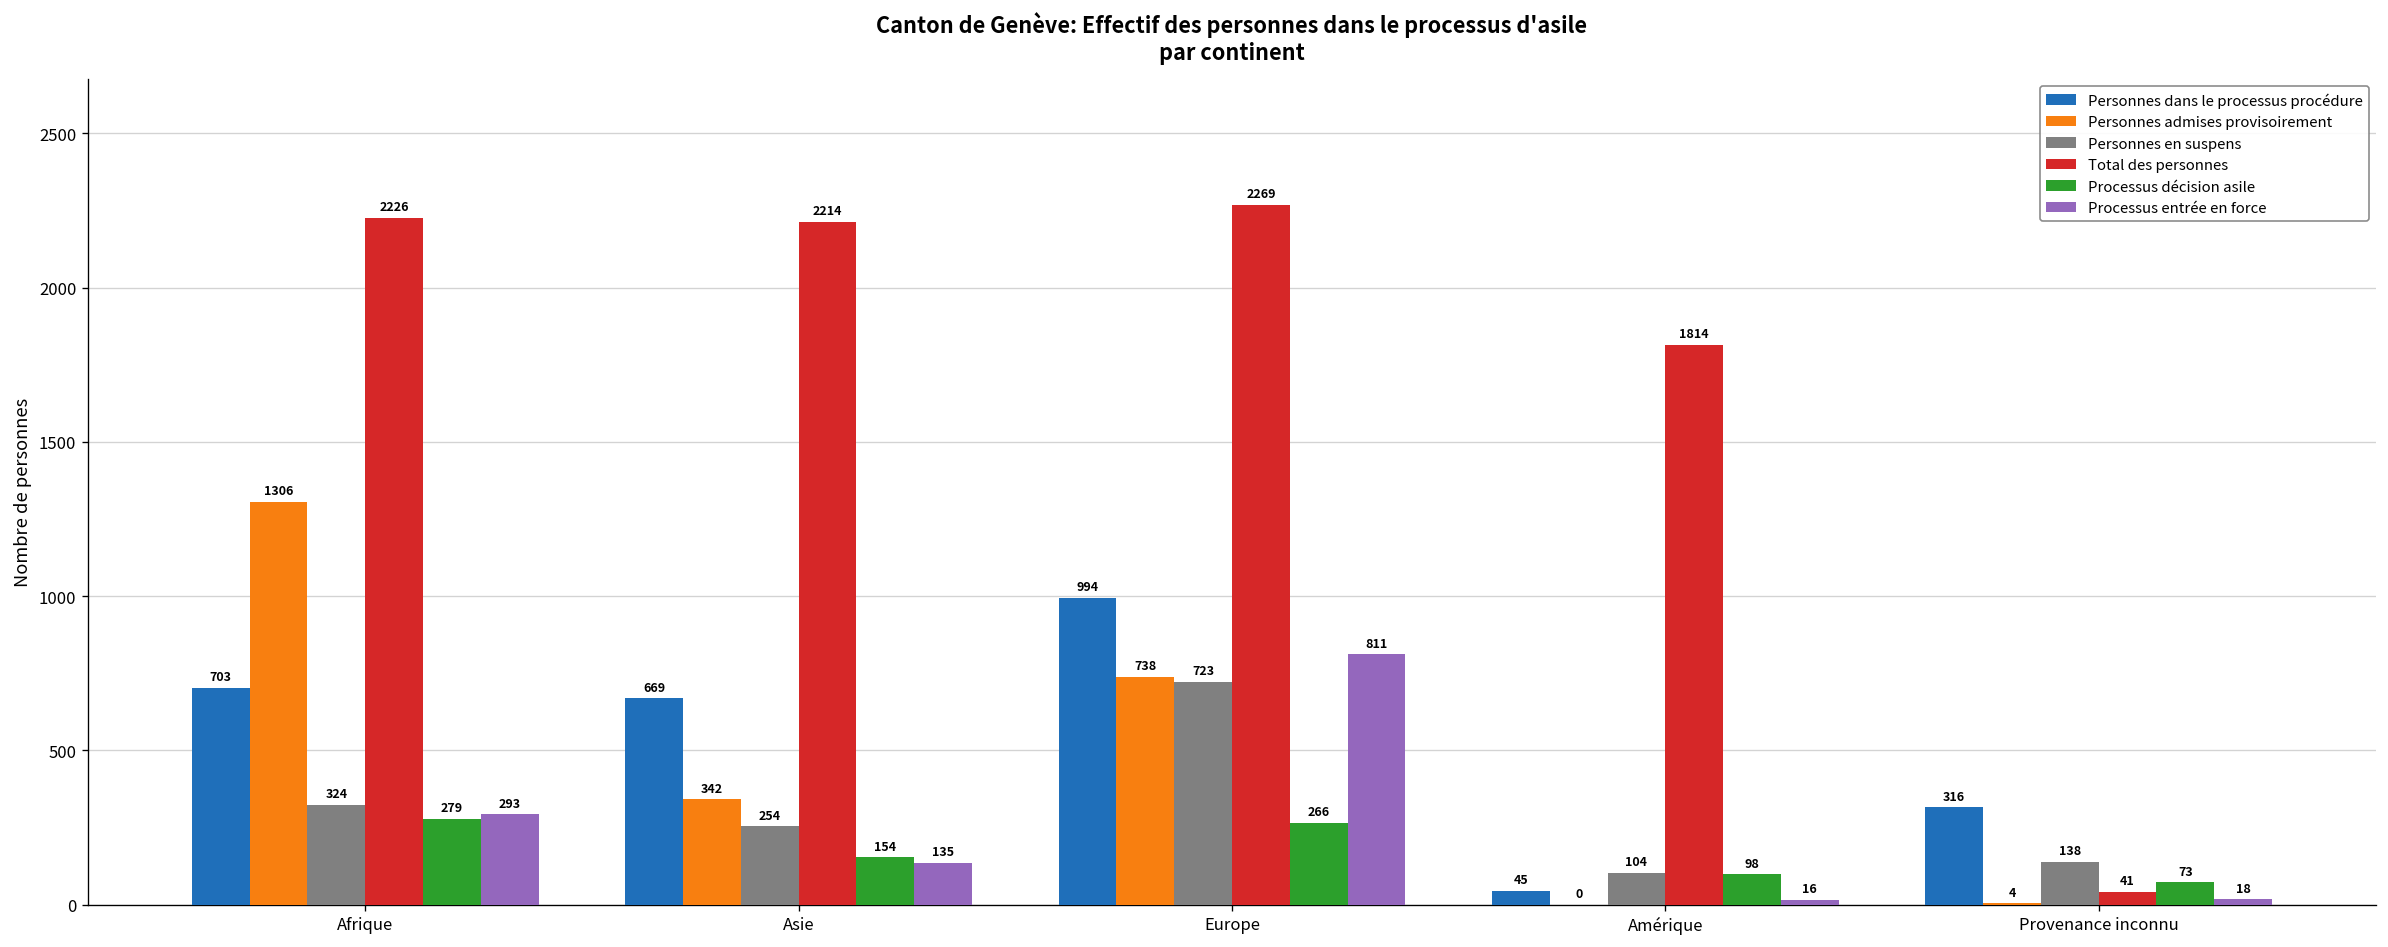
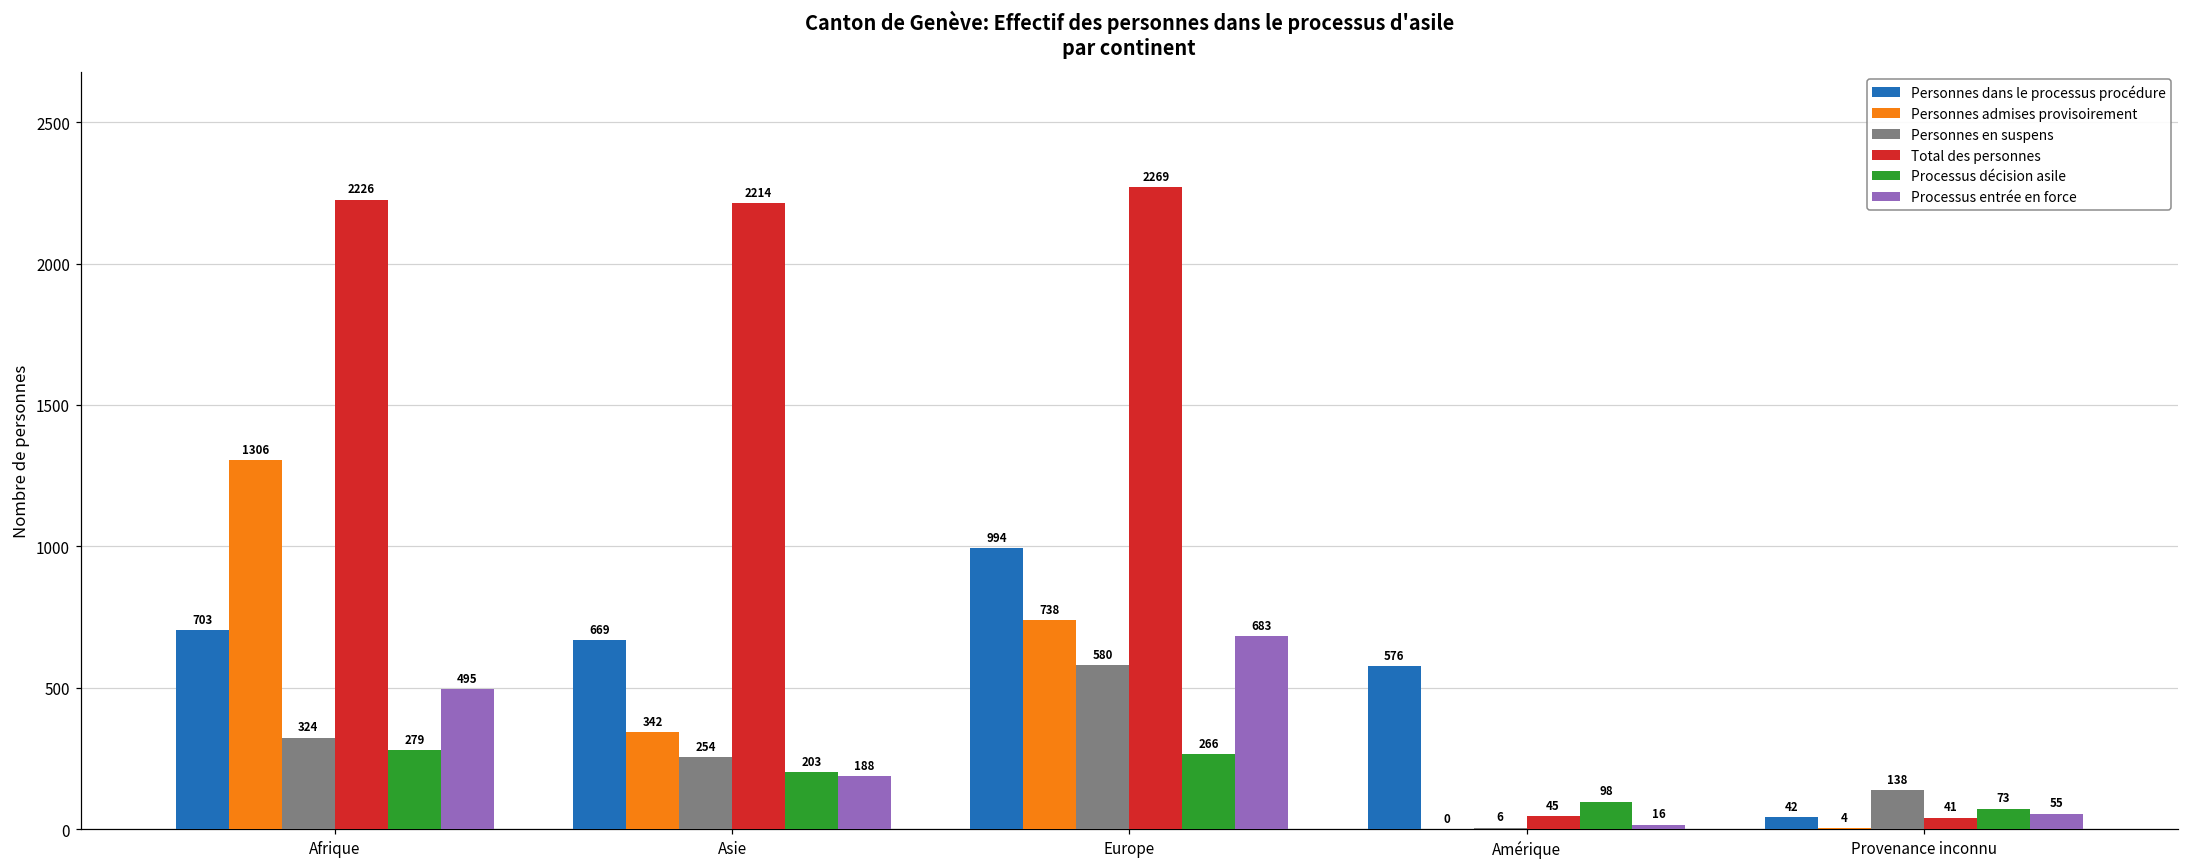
Processus entrée en force, Afrique: 293 -> 495
Processus décision asile, Asie: 154 -> 203
Processus entrée en force, Asie: 135 -> 188
Personnes en suspens, Europe: 723 -> 580
Processus entrée en force, Europe: 811 -> 683
Personnes dans le processus procédure, Amérique: 45 -> 576
Personnes en suspens, Amérique: 104 -> 6
Total des personnes, Amérique: 1814 -> 45
Personnes dans le processus procédure, Provenance inconnu: 316 -> 42
Processus entrée en force, Provenance inconnu: 18 -> 55
